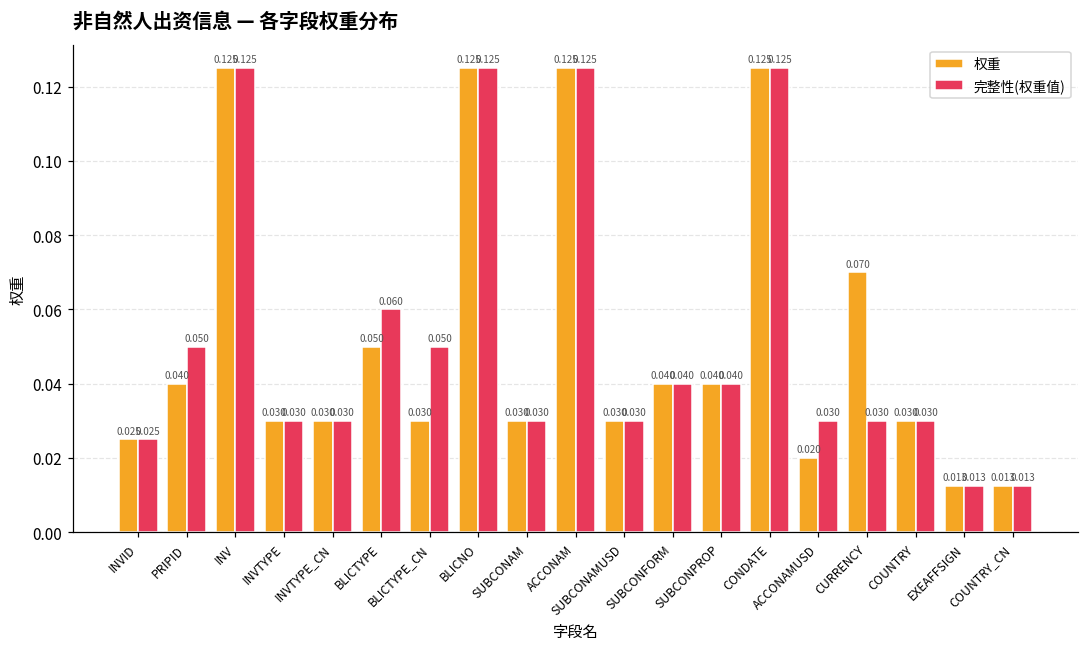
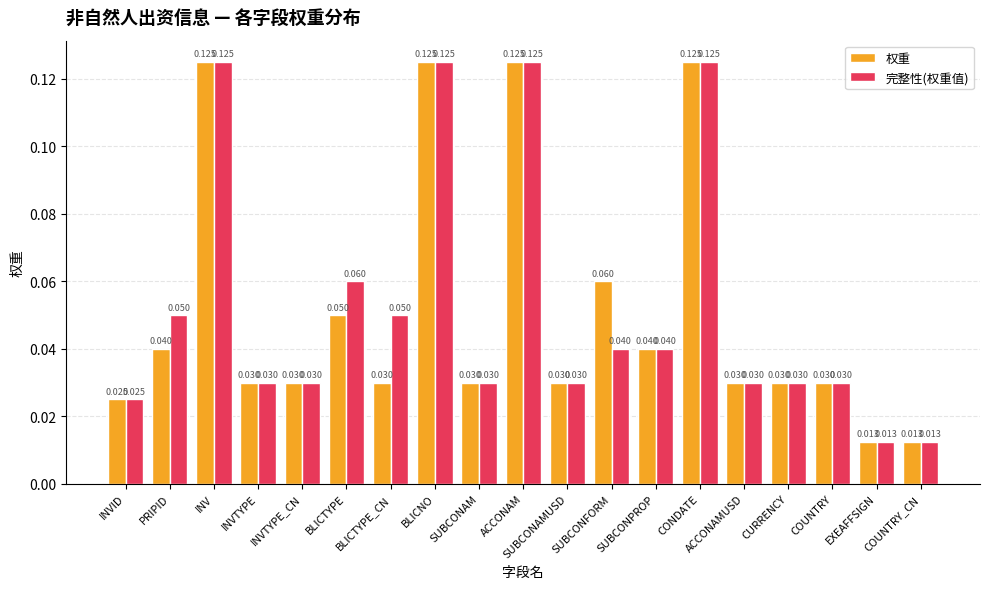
权重, SUBCONFORM: 0.040 -> 0.060
权重, ACCONAMUSD: 0.020 -> 0.030
权重, CURRENCY: 0.070 -> 0.030
